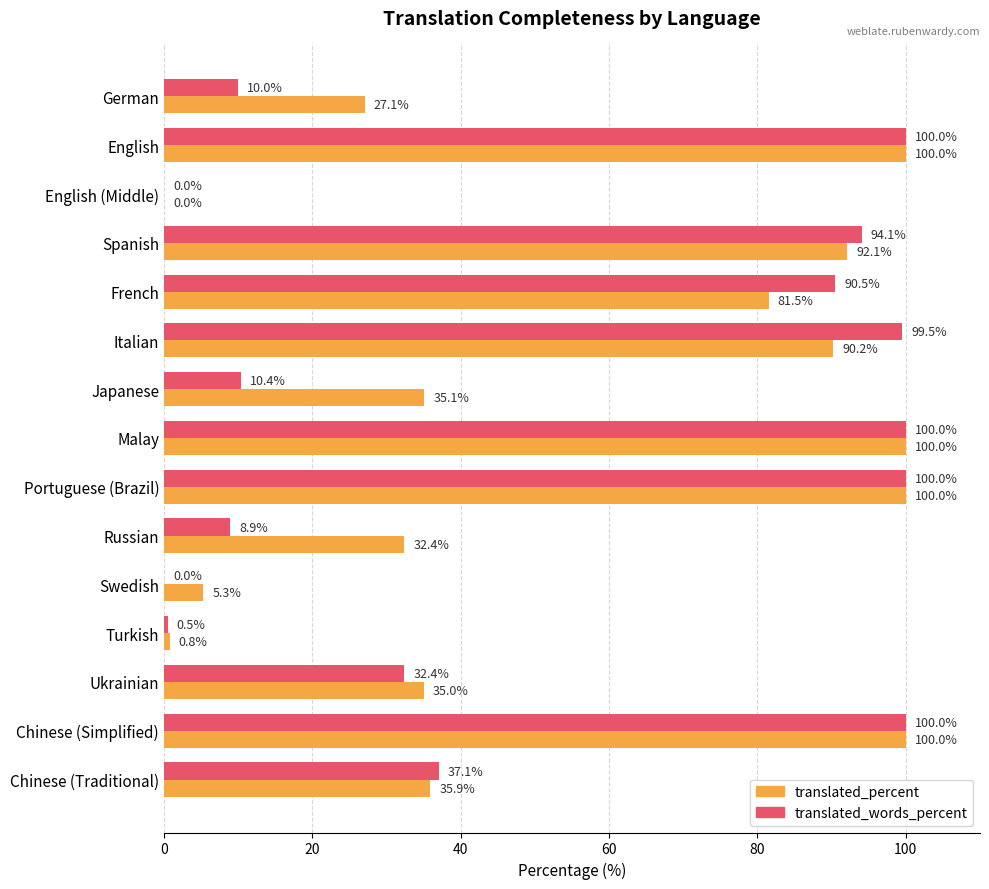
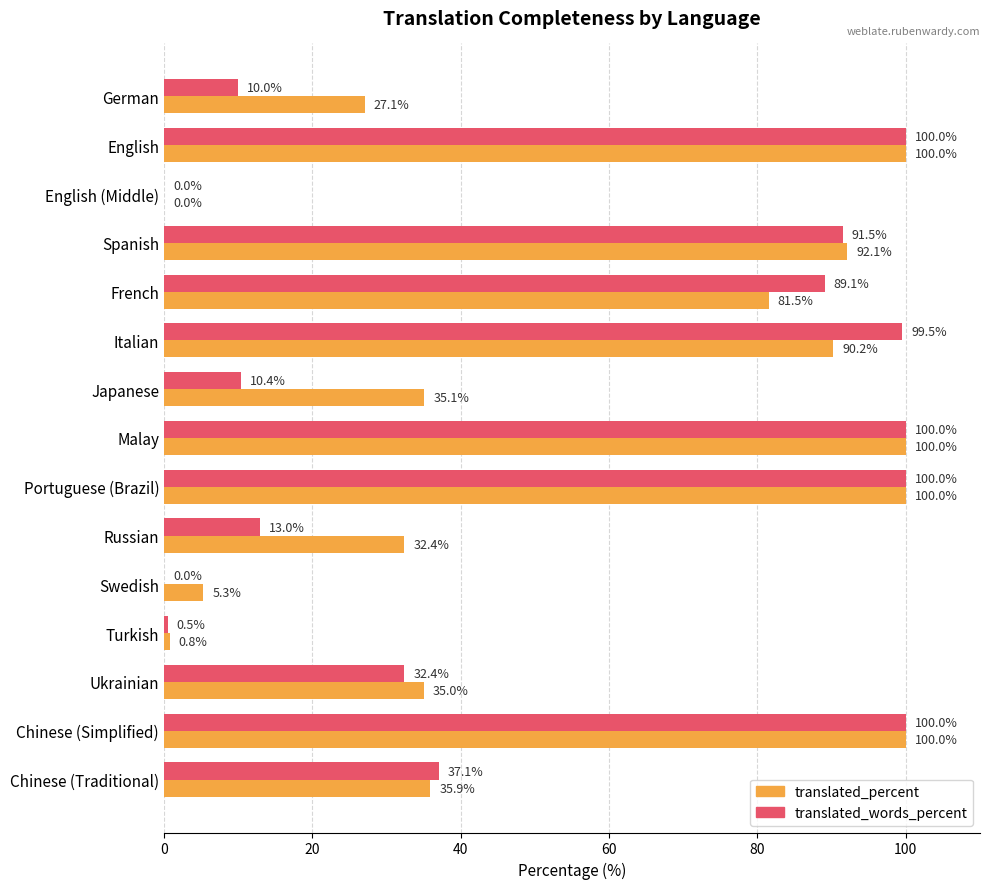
translated_words_percent, Spanish: 94.1% -> 91.5%
translated_words_percent, French: 90.5% -> 89.1%
translated_words_percent, Russian: 8.9% -> 13.0%
